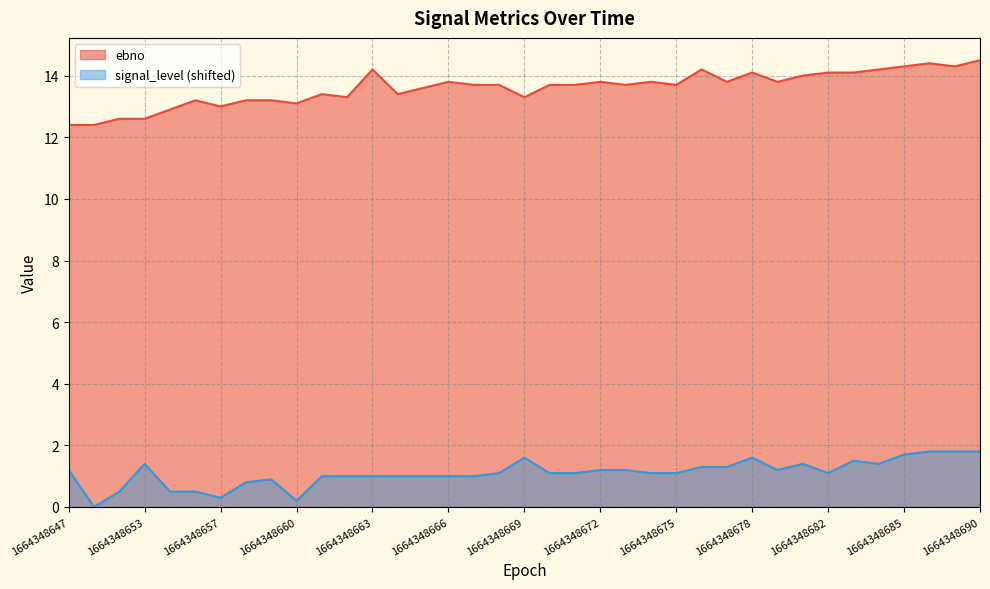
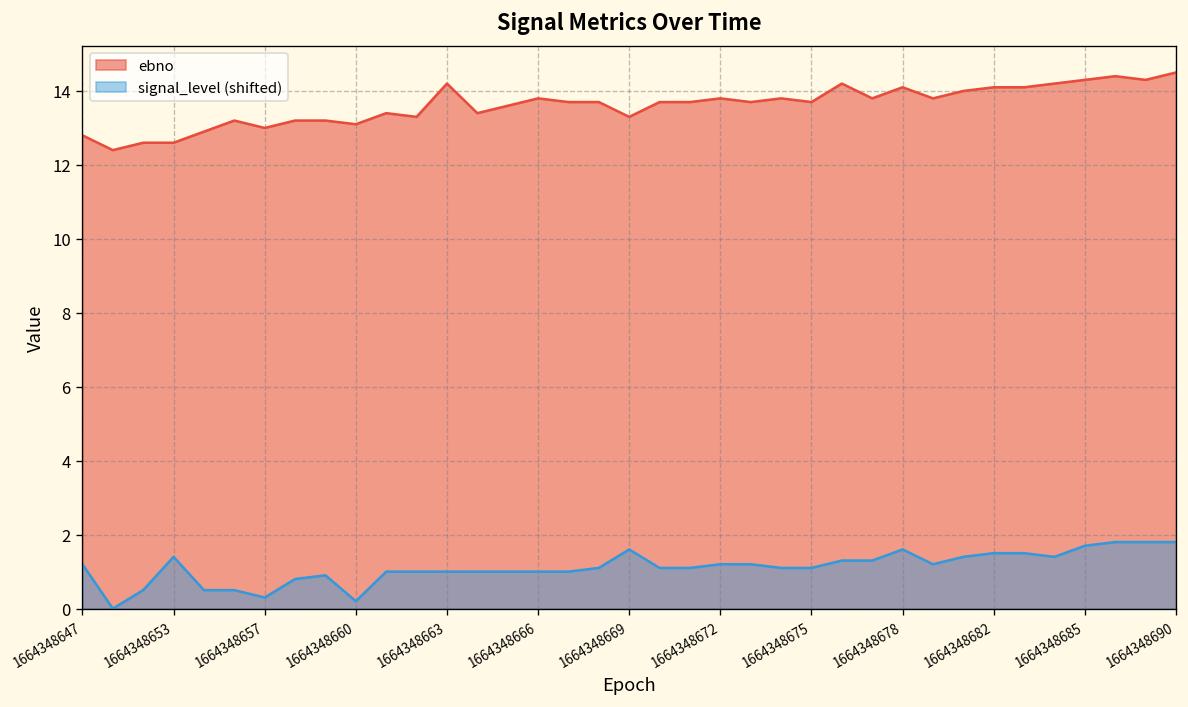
ebno, 1664348647: 12.4 -> 12.8
signal_level (shifted), 1664348682: 1.1 -> 1.5
